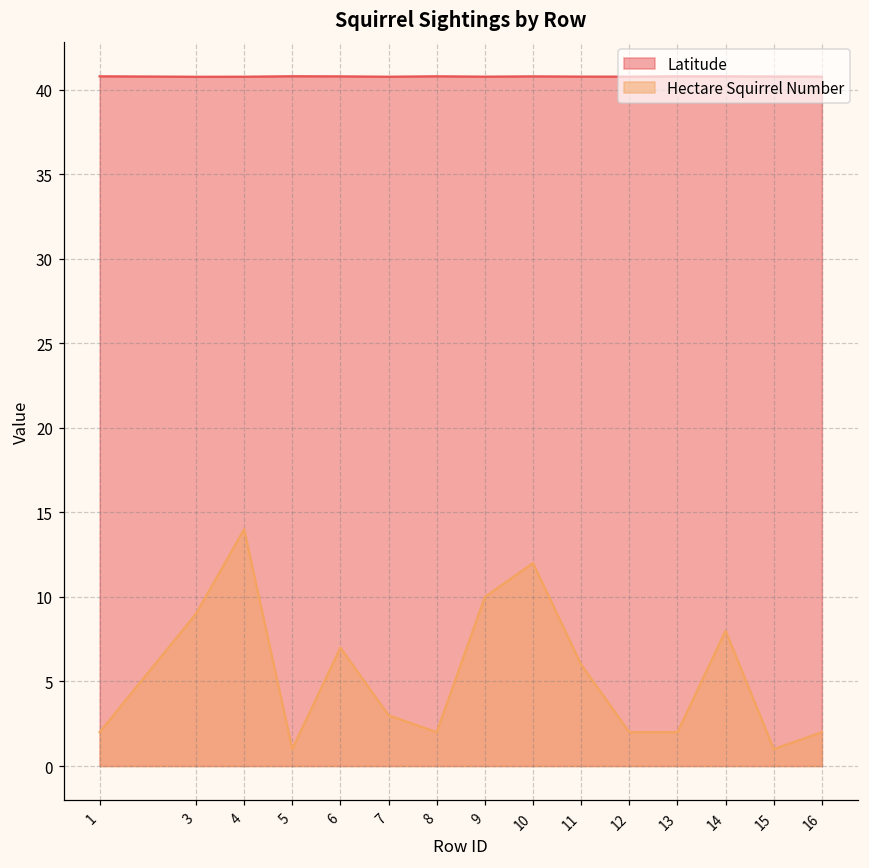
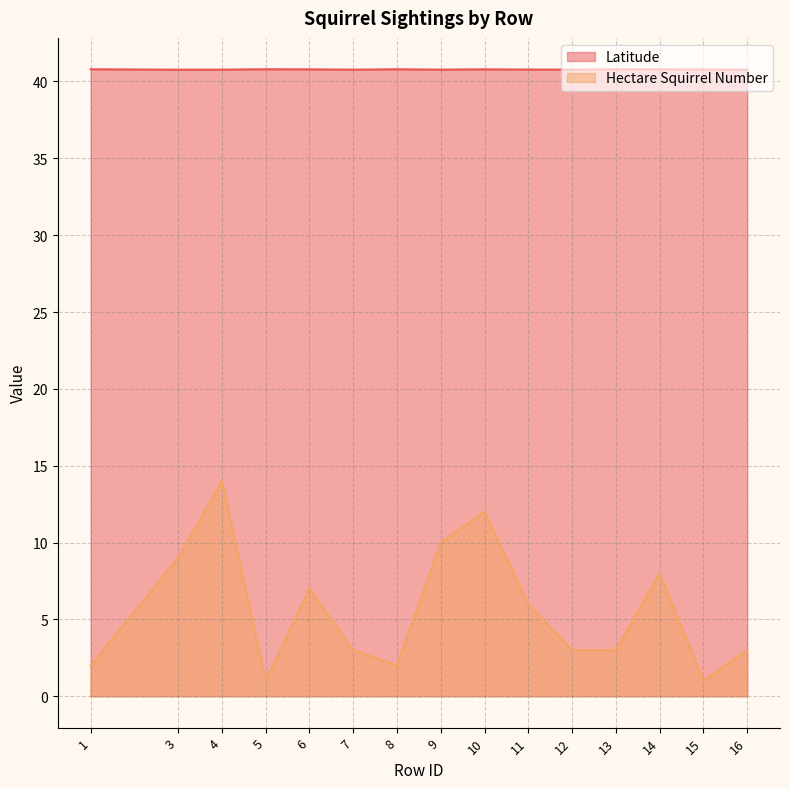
Hectare Squirrel Number, 12: 2 -> 3
Hectare Squirrel Number, 13: 2 -> 3
Hectare Squirrel Number, 16: 2 -> 3
